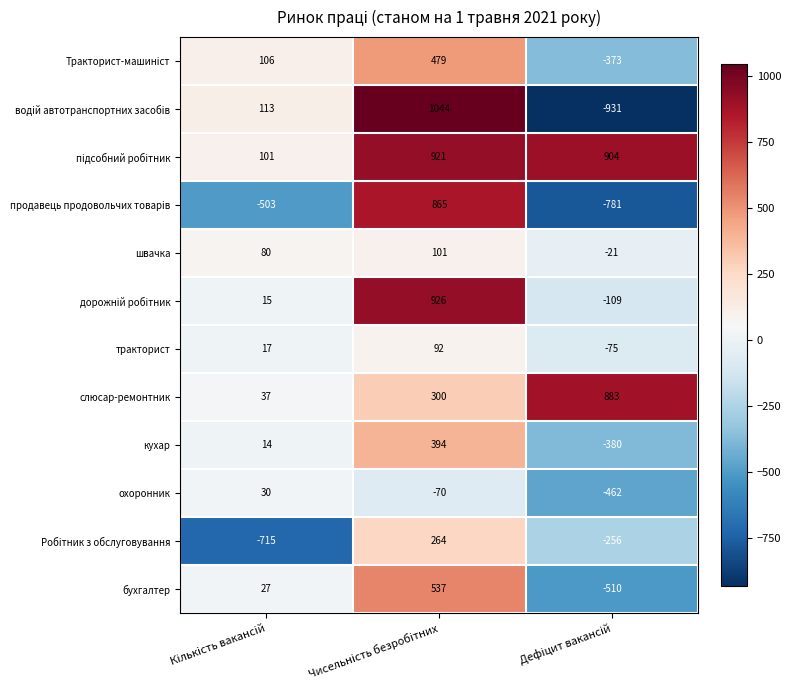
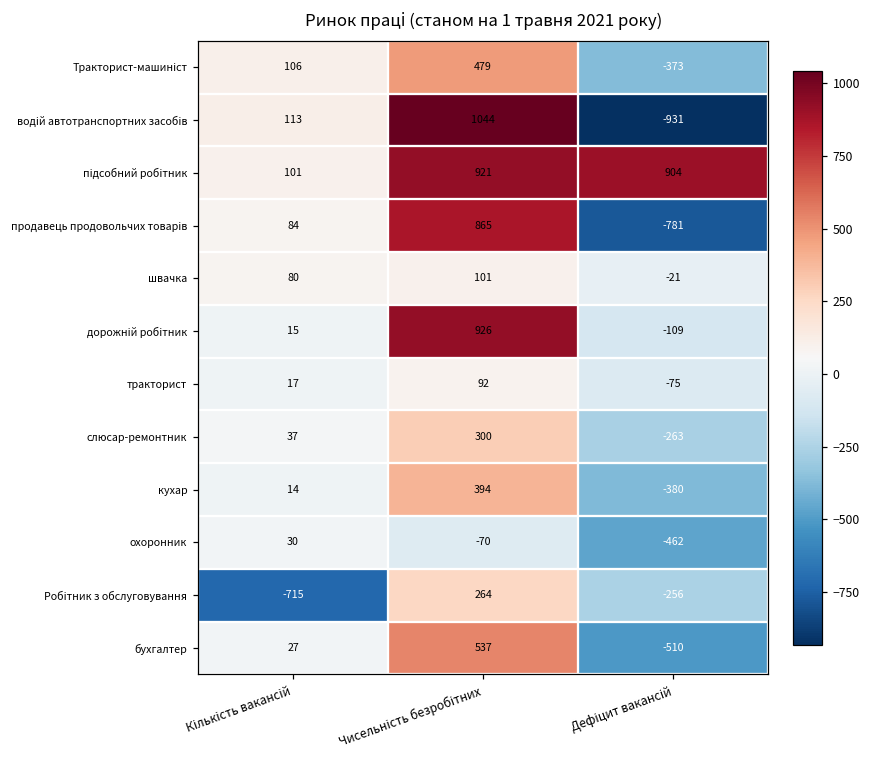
продавець продовольчих товарів, Кількість вакансій: -503 -> 84
слюсар-ремонтник, Дефіцит вакансій: 883 -> -263
